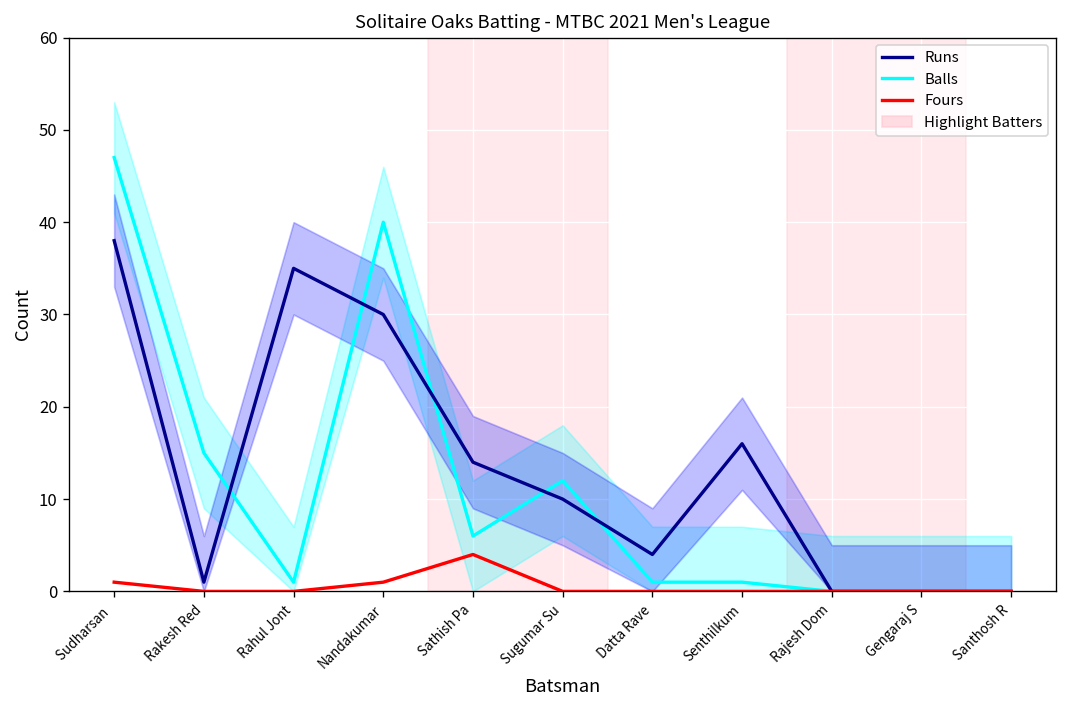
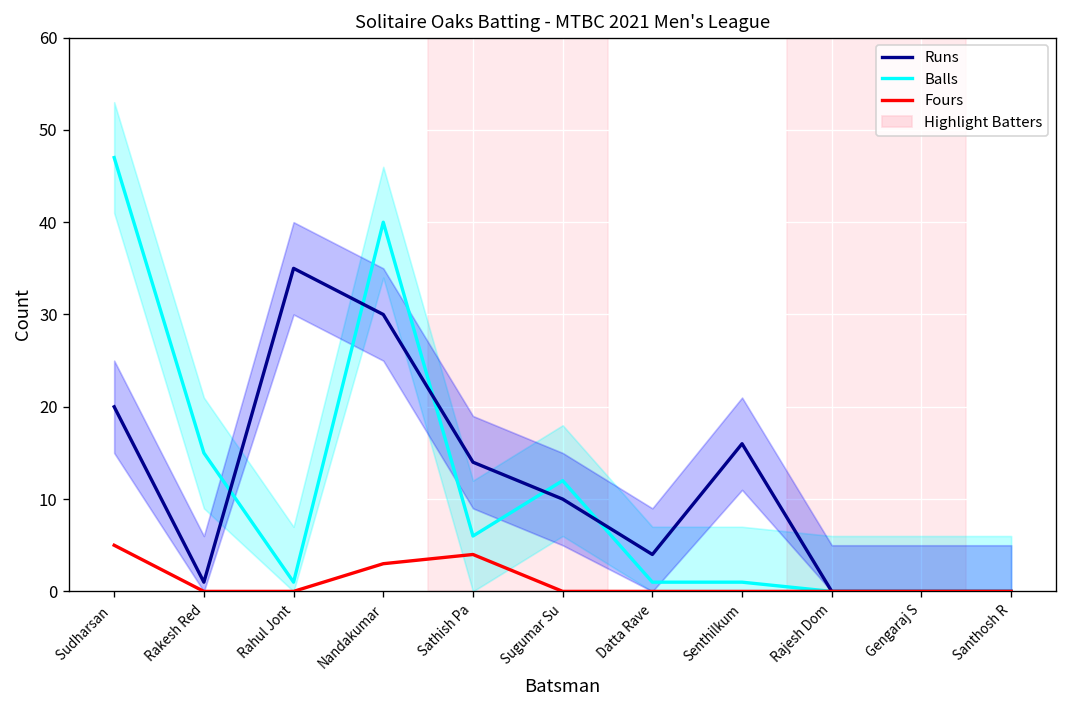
Runs, Sudharsan: 38 -> 20
Fours, Sudharsan: 1 -> 5
Fours, Nandakumar: 1 -> 3
